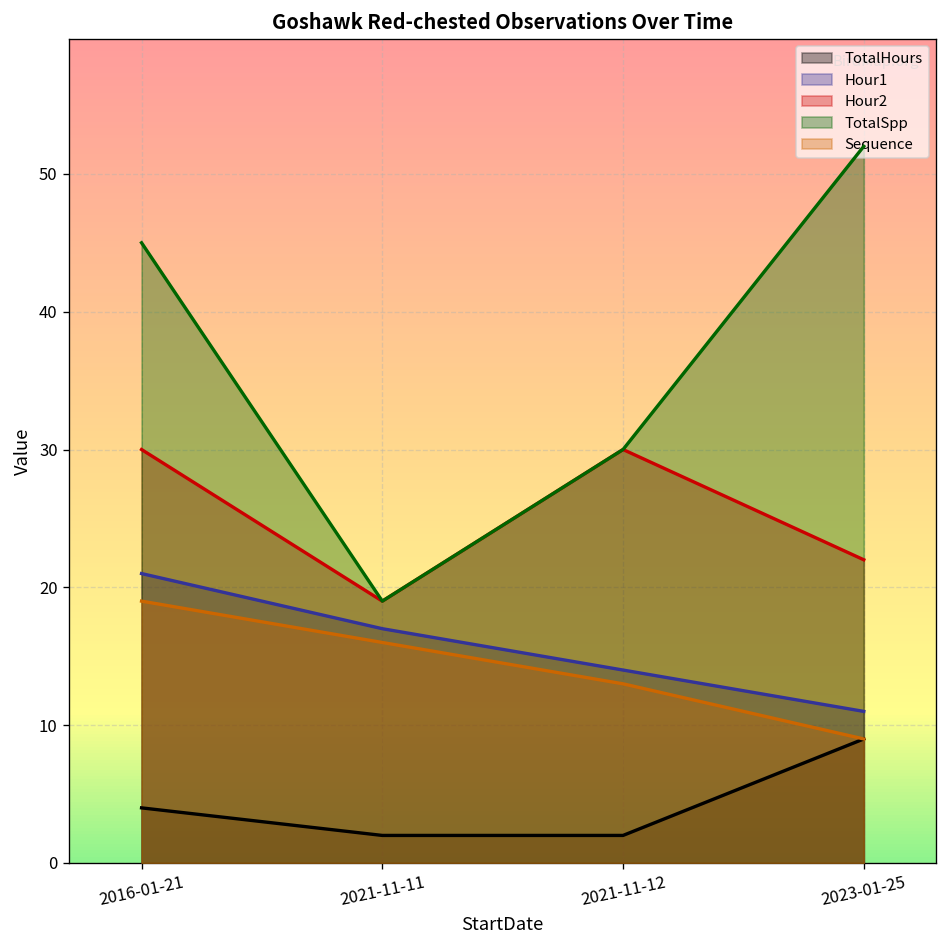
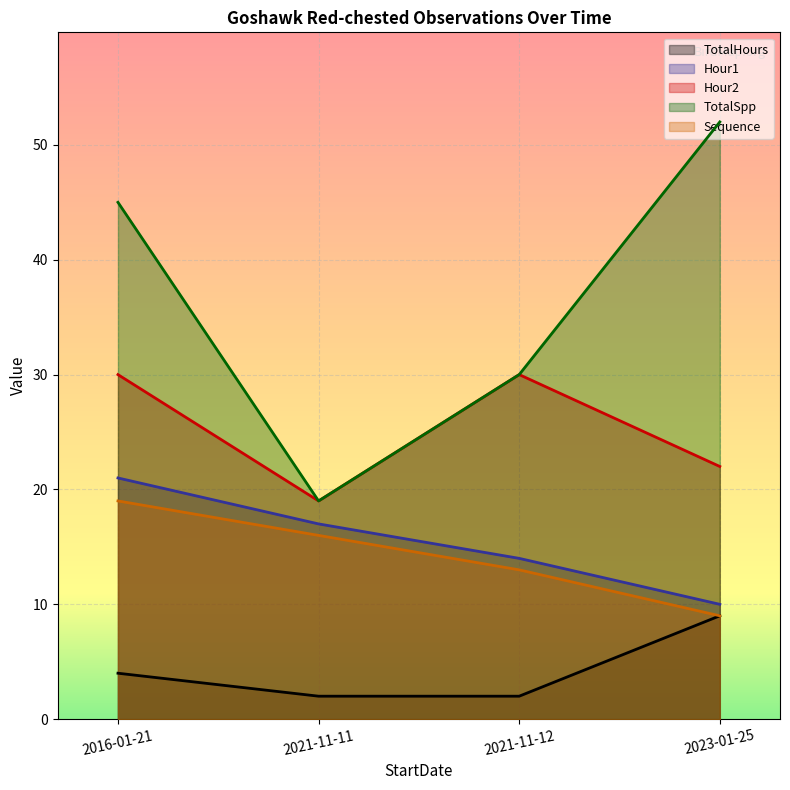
Hour1, 2023-01-25: 11 -> 10
